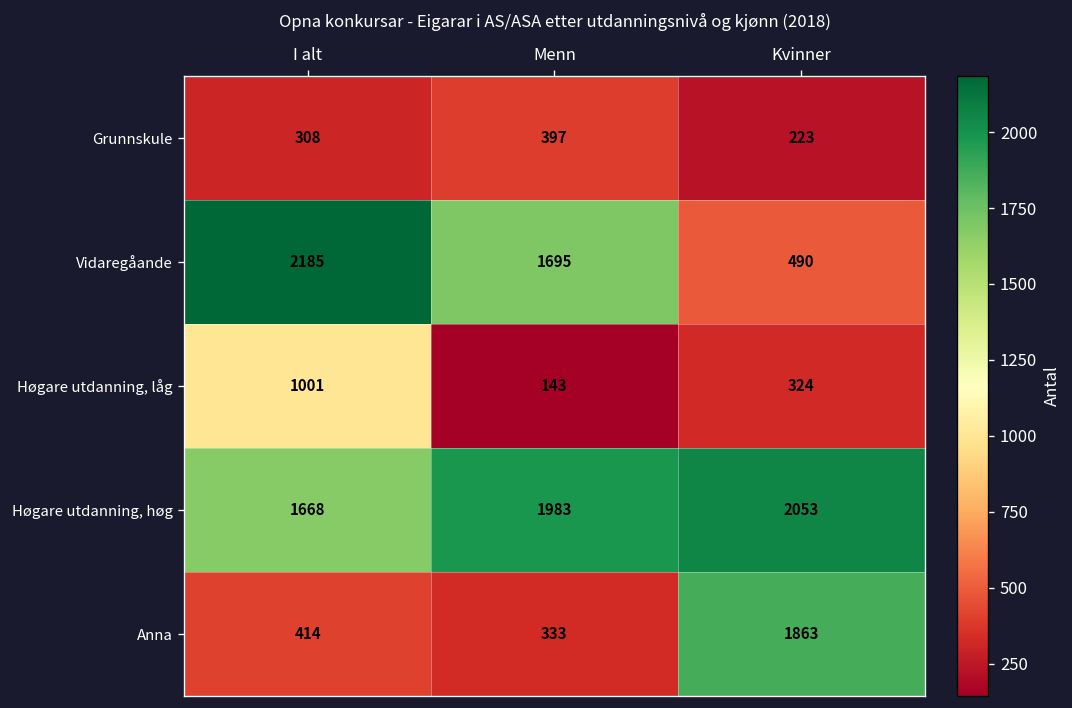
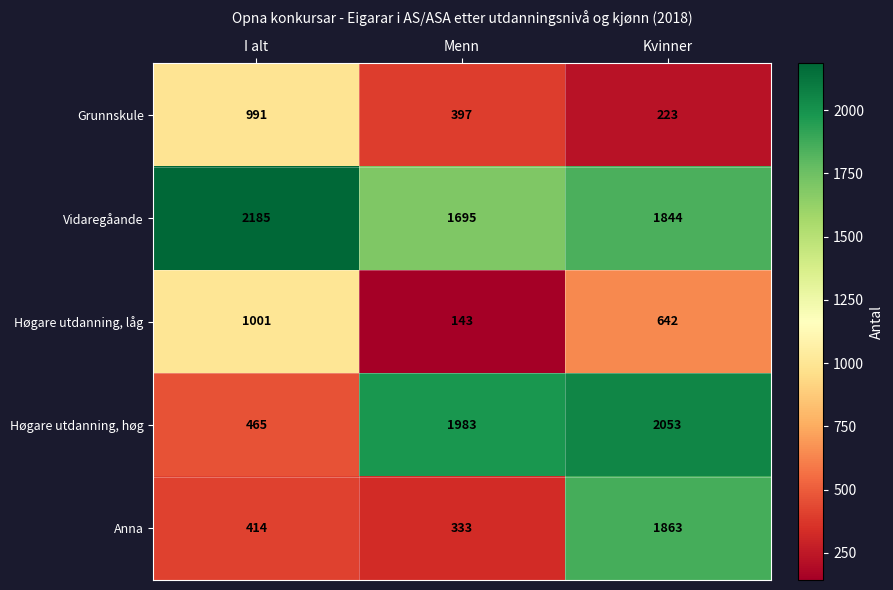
Grunnskule, I alt: 308 -> 991
Vidaregåande, Kvinner: 490 -> 1844
Høgare utdanning, låg, Kvinner: 324 -> 642
Høgare utdanning, høg, I alt: 1668 -> 465
